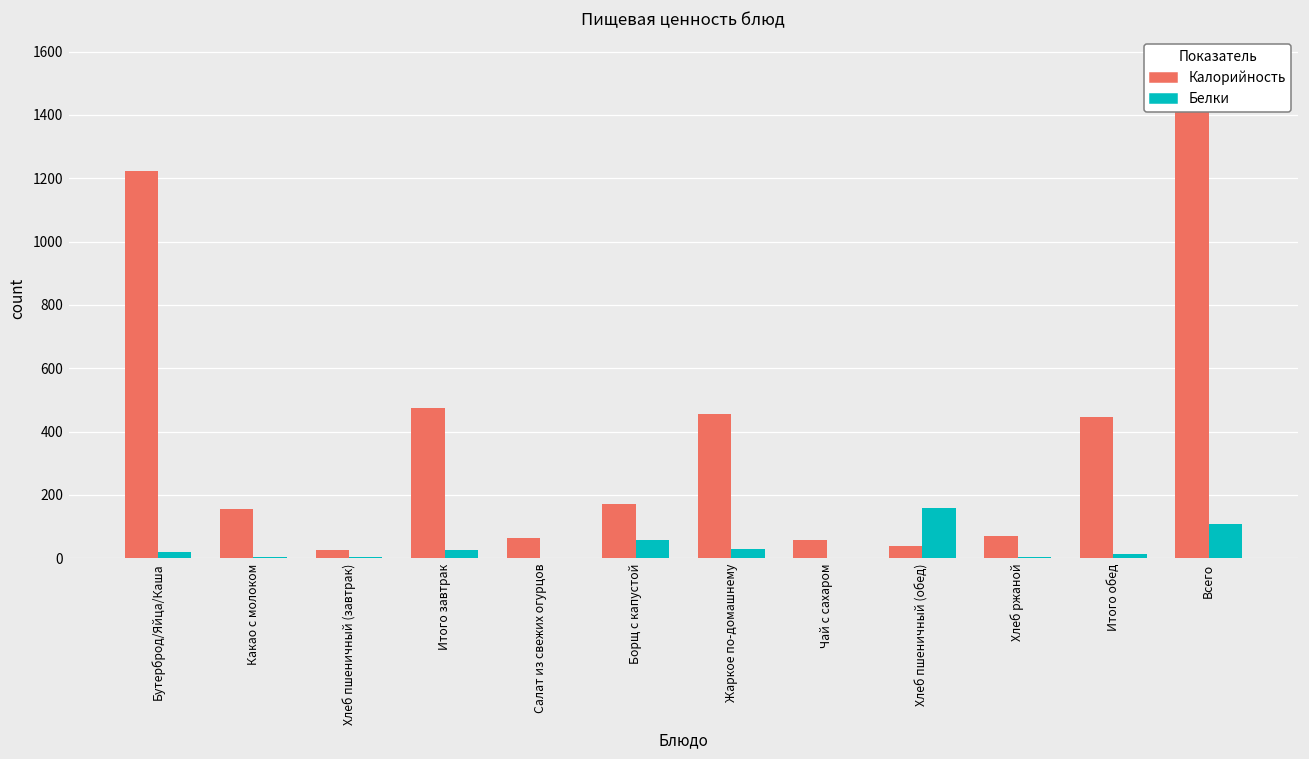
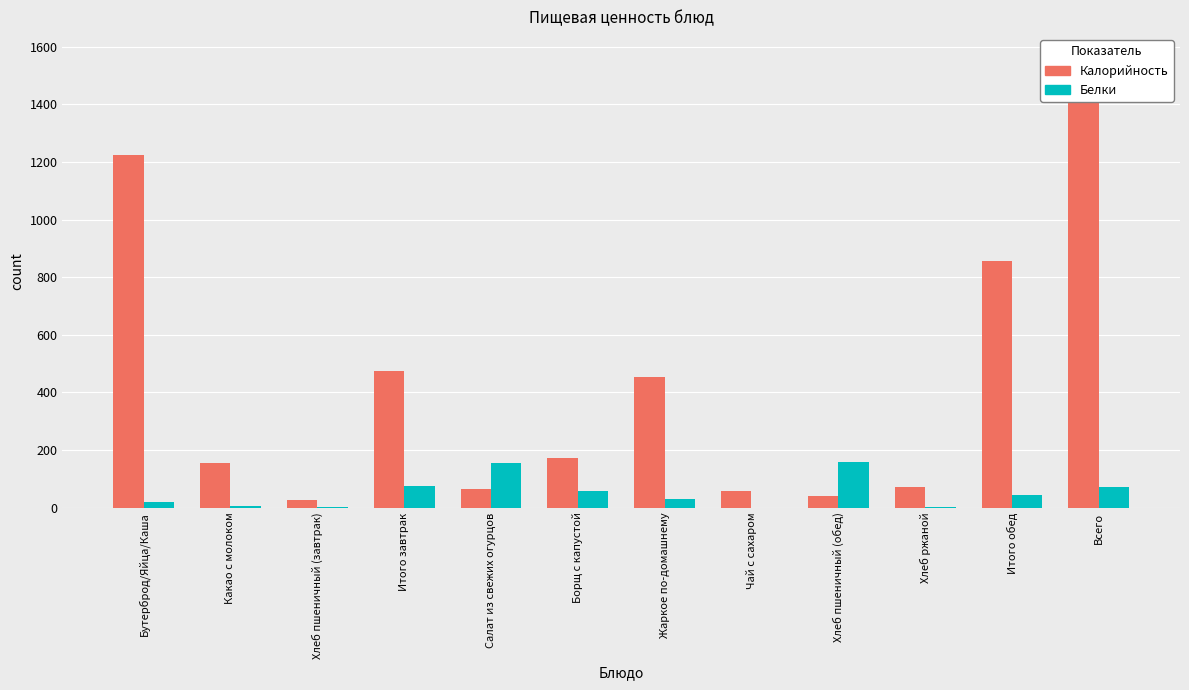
Белки, Итого завтрак: 30 -> 70
Белки, Салат из свежих огурцов: 0 -> 150
Калорийность, Итого обед: 450 -> 860
Белки, Итого обед: 10 -> 40
Белки, Всего: 110 -> 70
